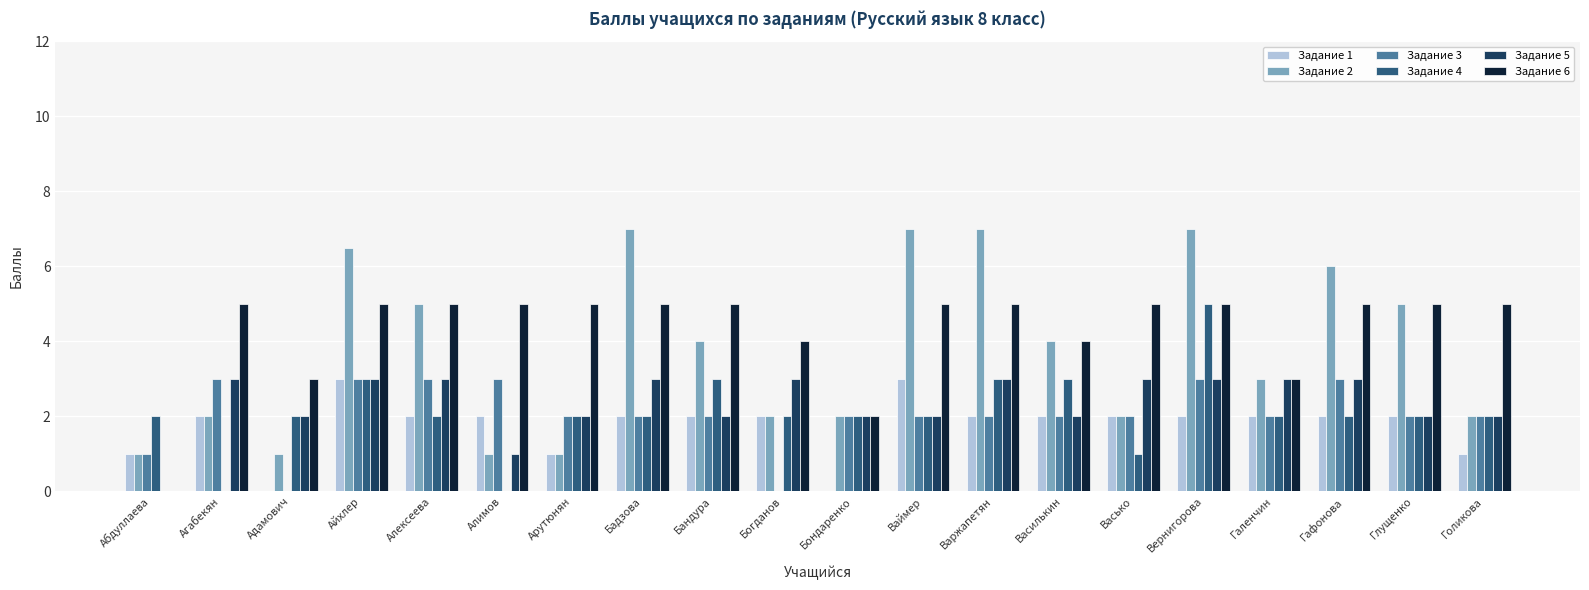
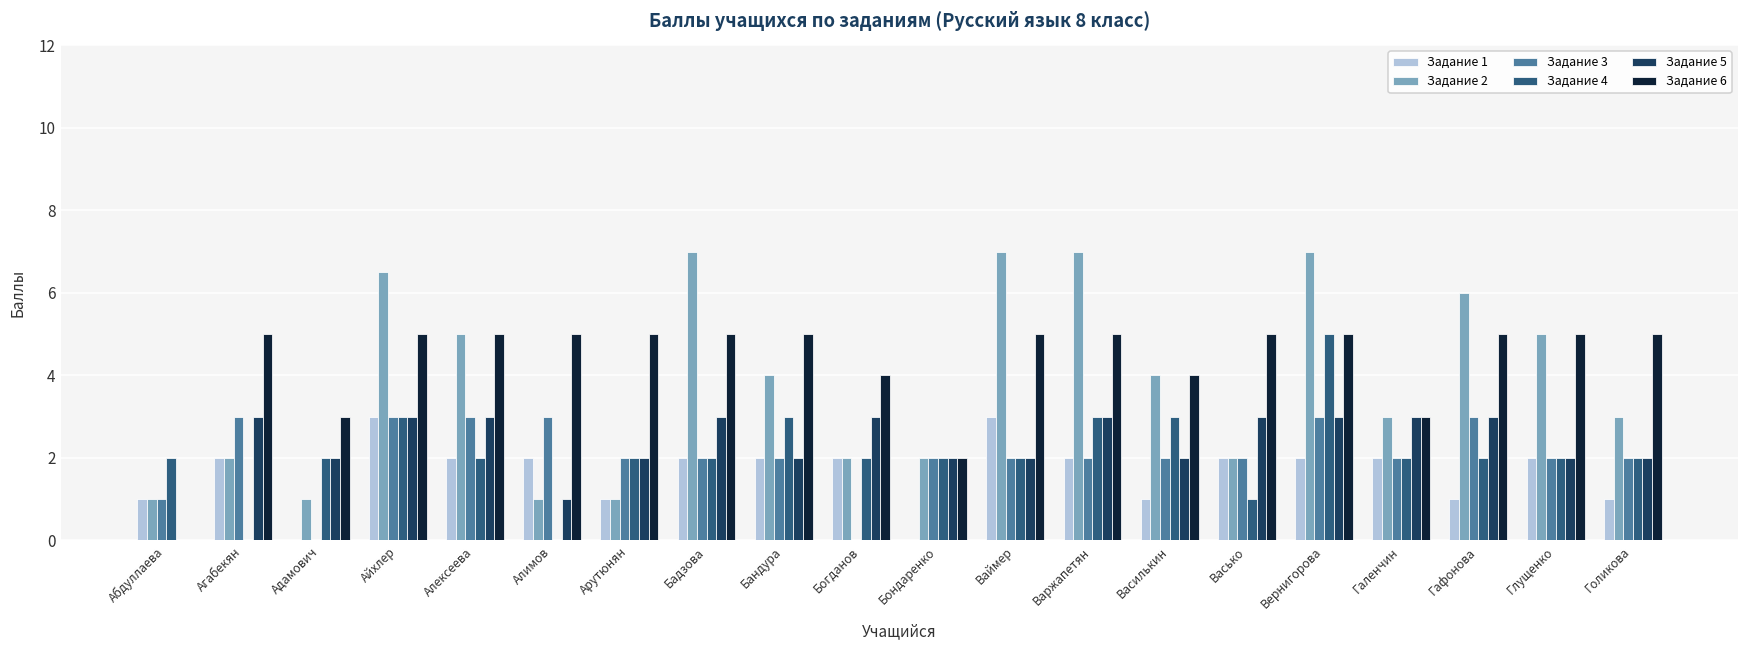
Задание 1, Василькин: 2 -> 1
Задание 1, Гафонова: 2 -> 1
Задание 2, Голикова: 2 -> 3
